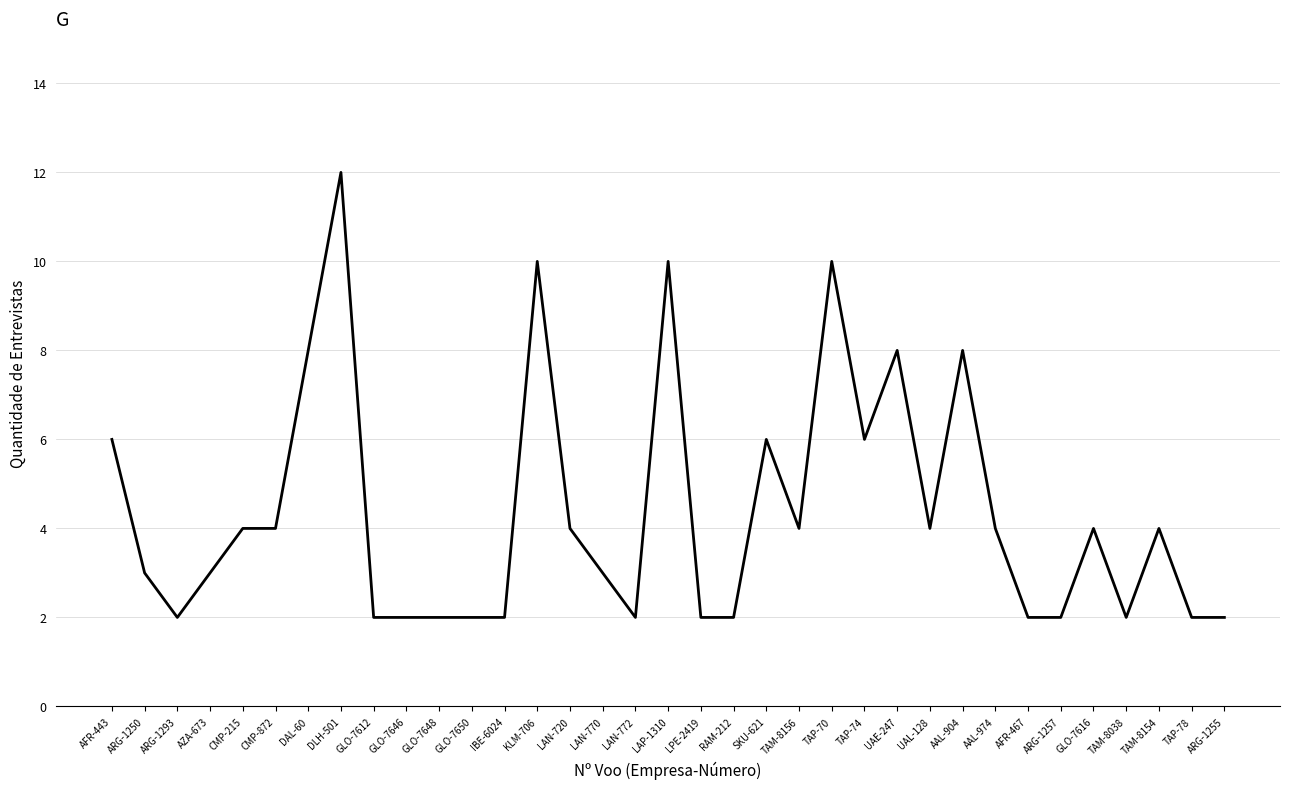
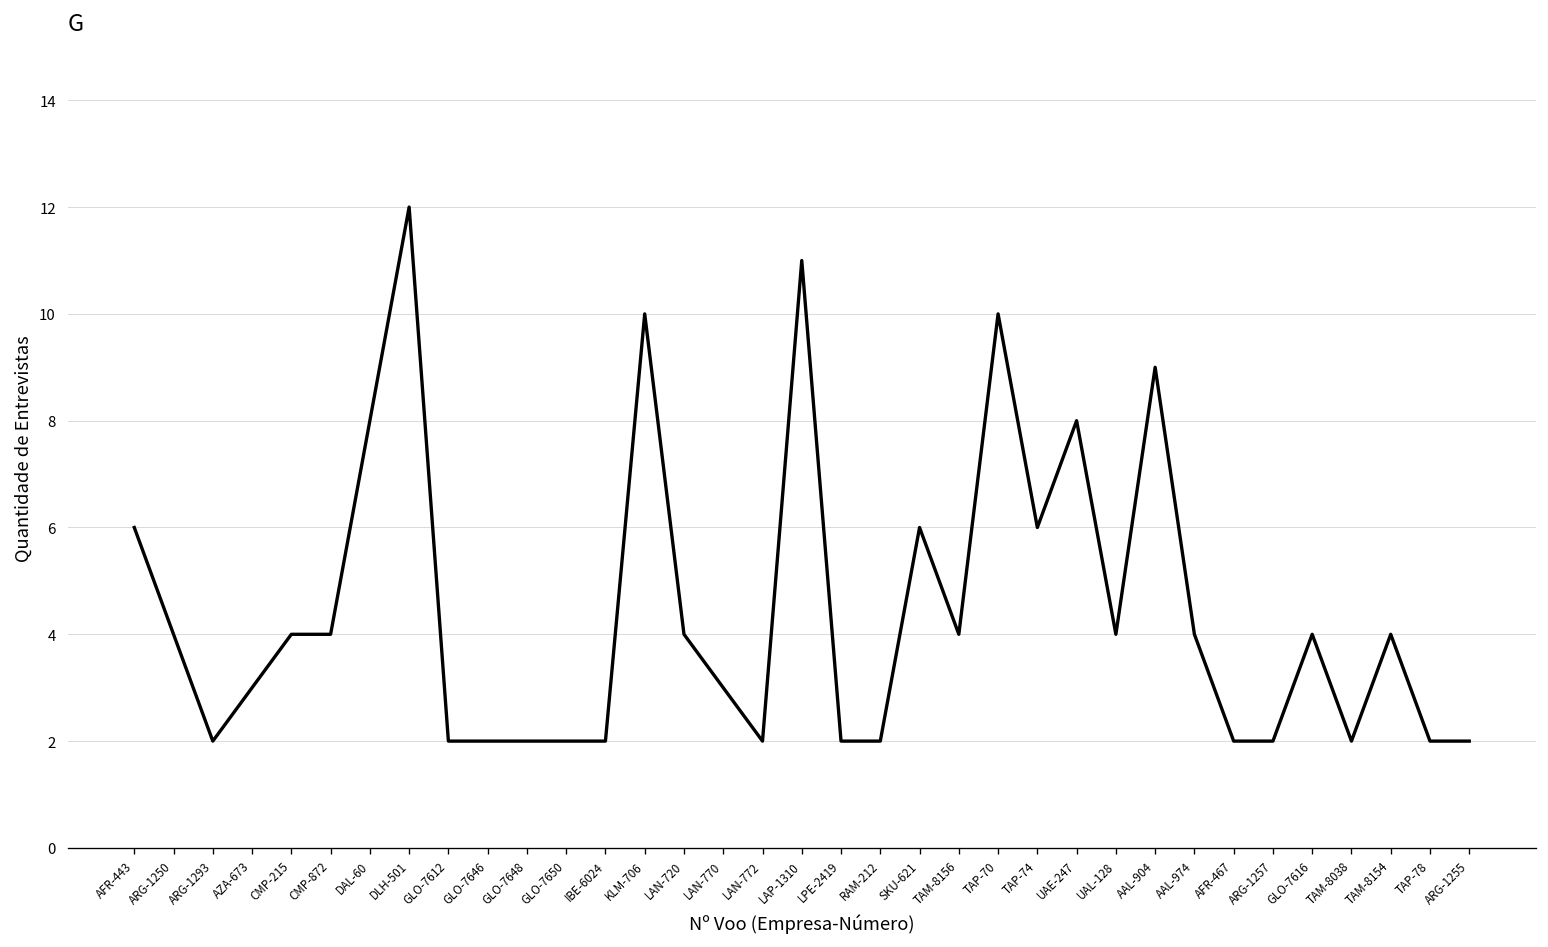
ARG-1250: 3 -> 4
LAP-1310: 10 -> 11
AAL-904: 8 -> 9
